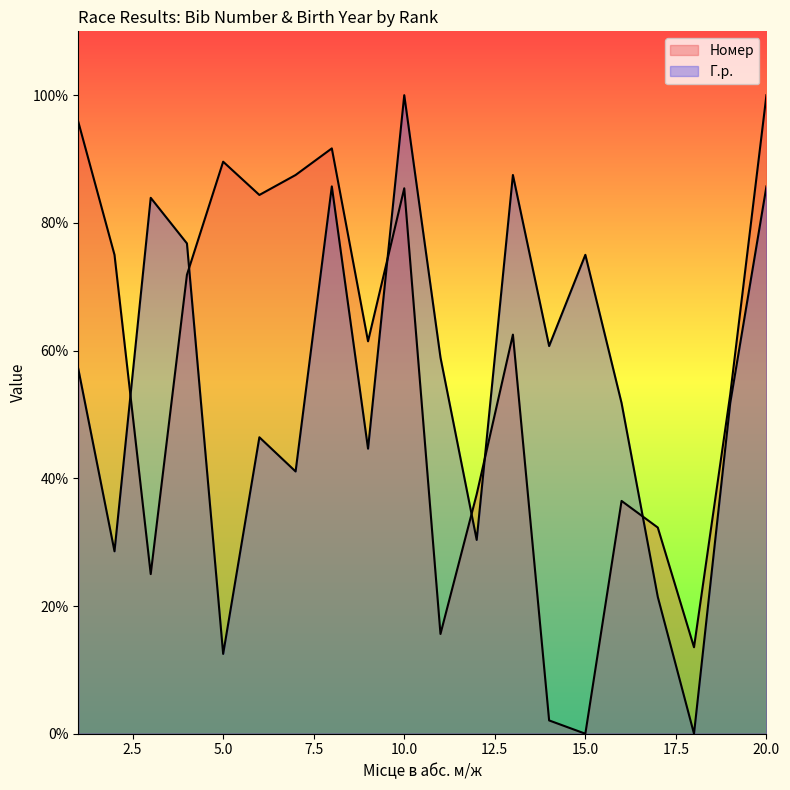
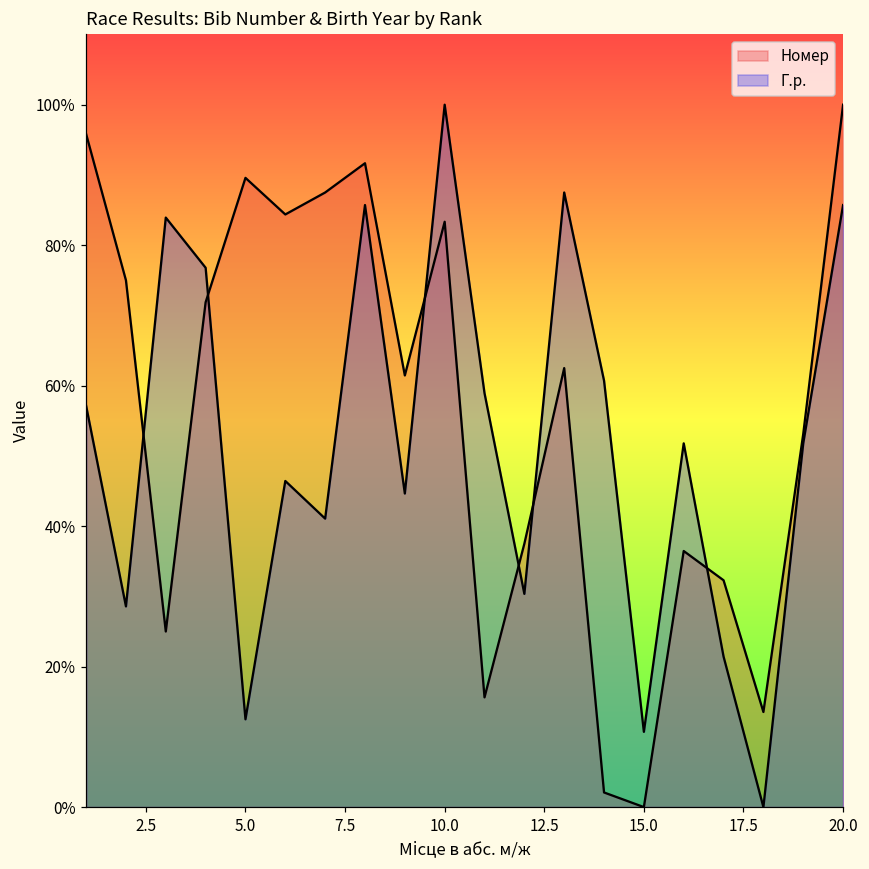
Номер, 10.0: 85% -> 83%
Г.р., 15.0: 75% -> 11%
